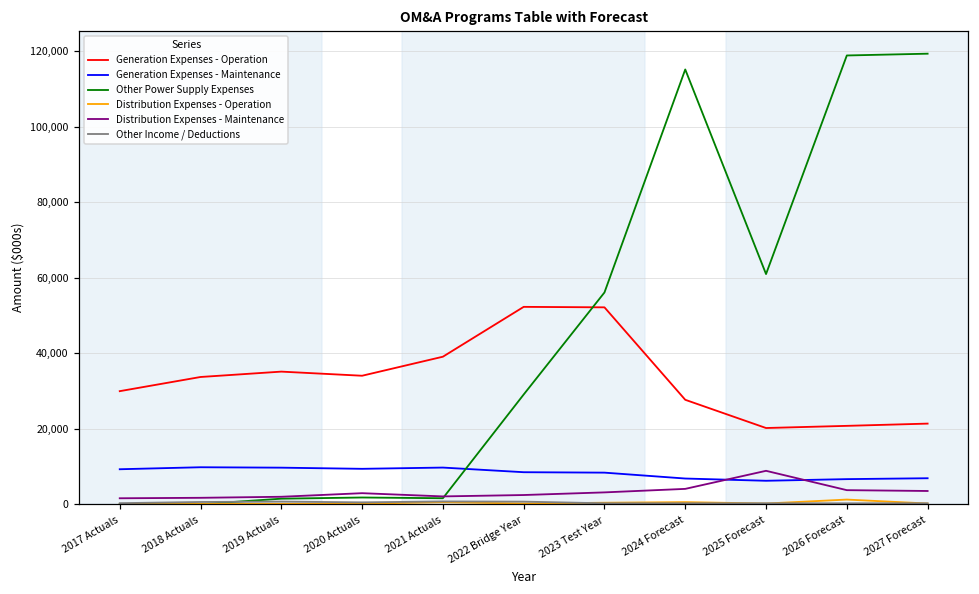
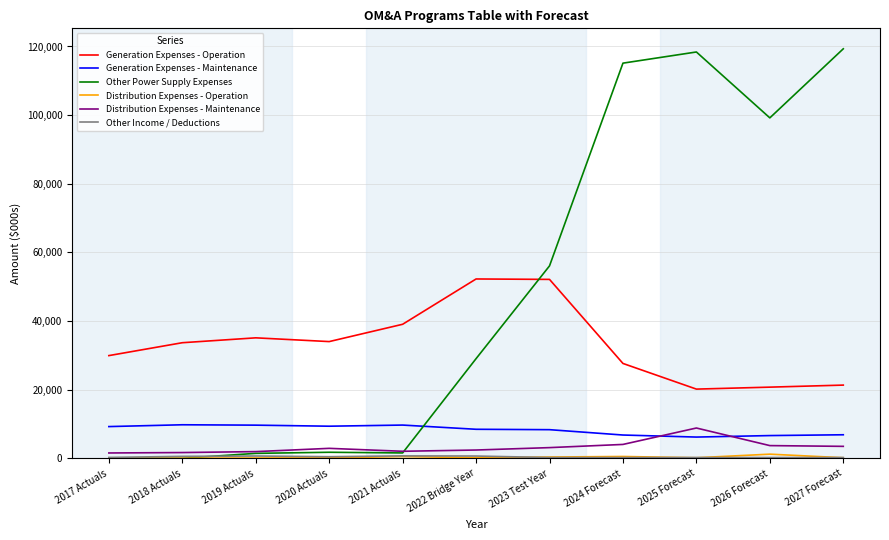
Other Power Supply Expenses, 2025 Forecast: 61,000 -> 118,000
Other Power Supply Expenses, 2026 Forecast: 119,000 -> 99,000
